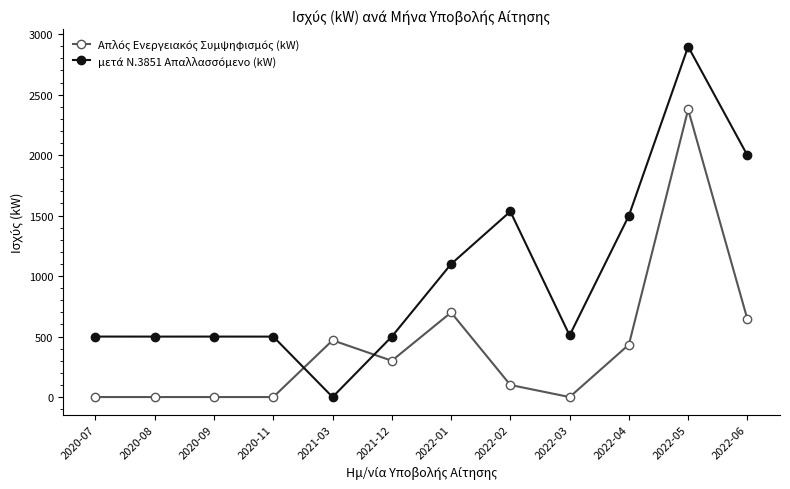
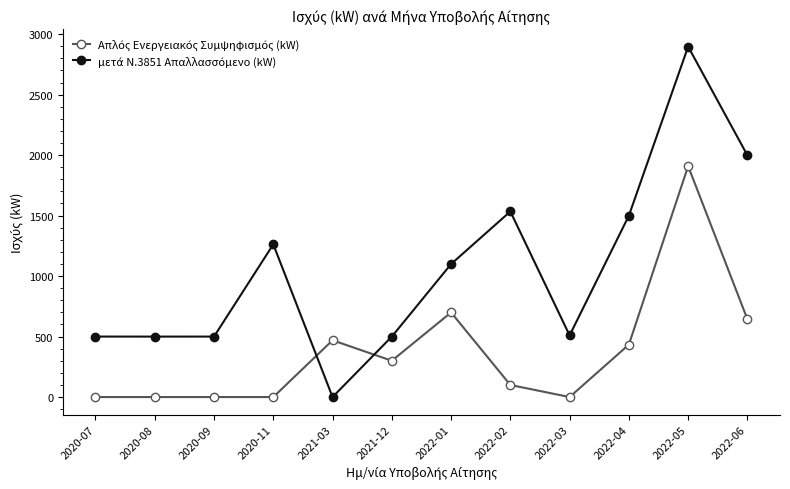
μετά Ν.3851 Απαλλασσόμενο (kW), 2020-11: 500 -> 1260
Απλός Ενεργειακός Συμψηφισμός (kW), 2022-05: 2380 -> 1910
